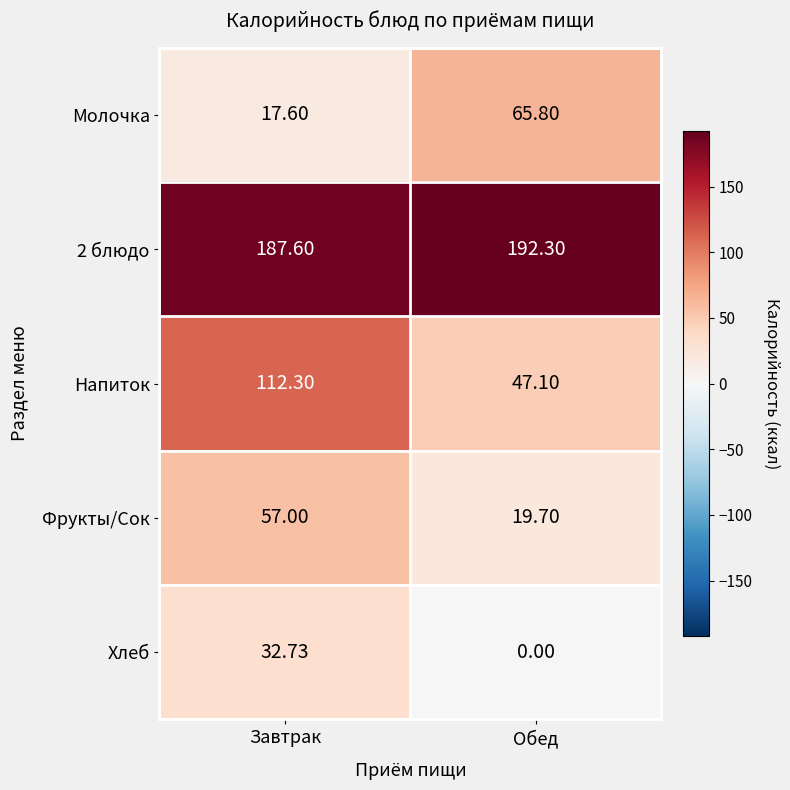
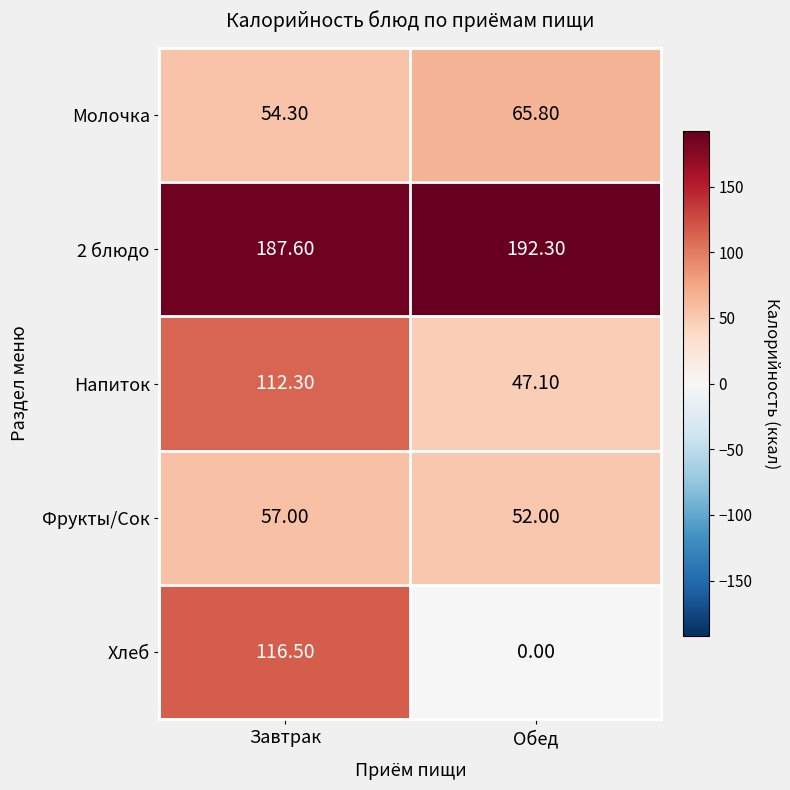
Молочка, Завтрак: 17.60 -> 54.30
Фрукты/Сок, Обед: 19.70 -> 52.00
Хлеб, Завтрак: 32.73 -> 116.50
